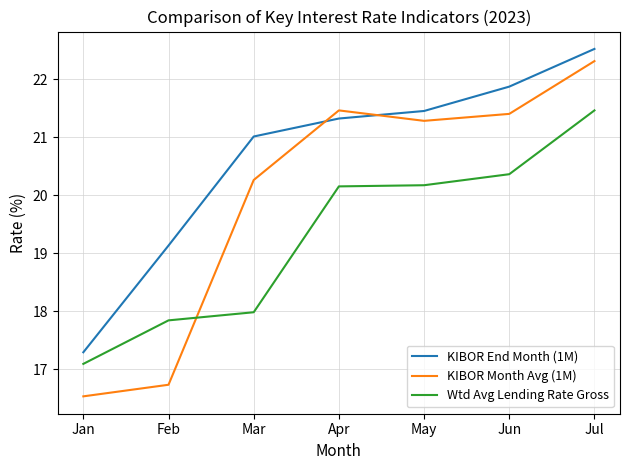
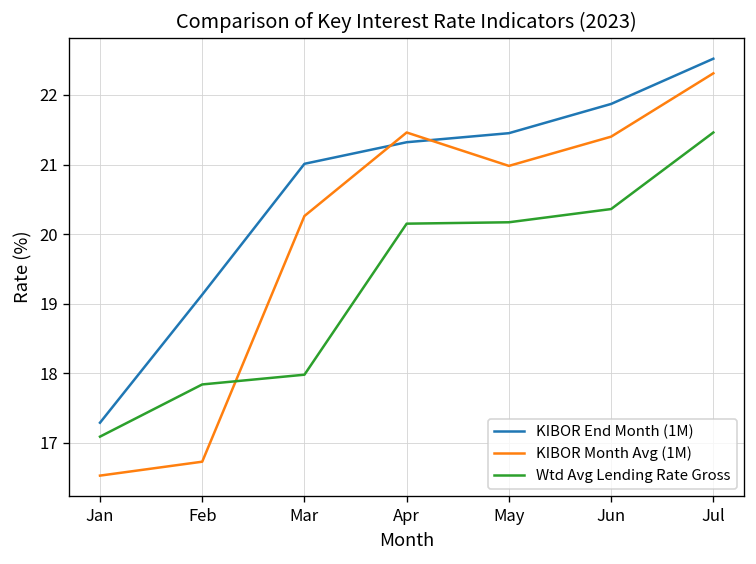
KIBOR Month Avg (1M), May: 21.3 -> 21.0
